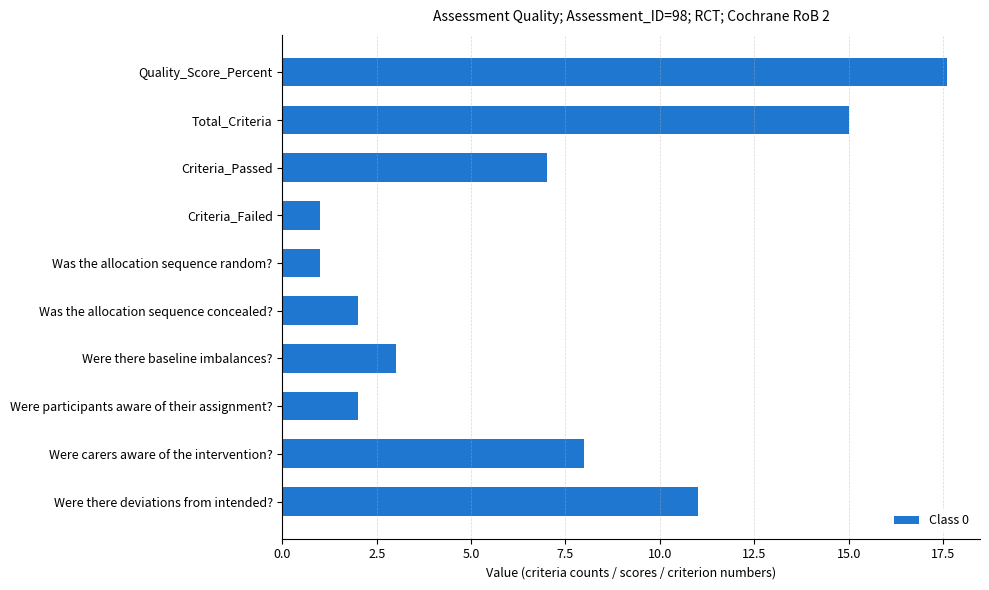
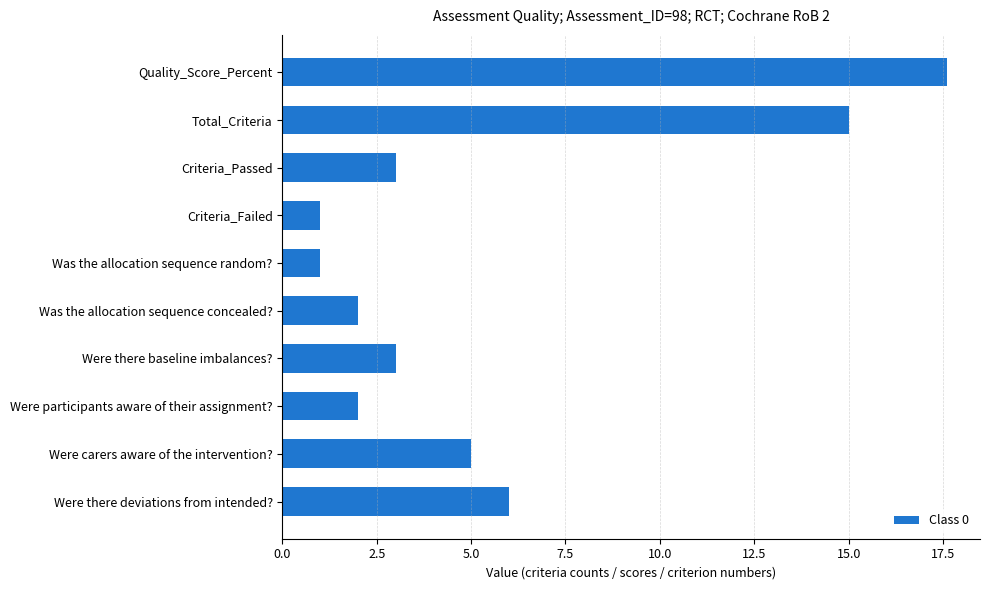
Criteria_Passed: 7 -> 3
Were carers aware of the intervention?: 8 -> 5
Were there deviations from intended?: 11 -> 6
